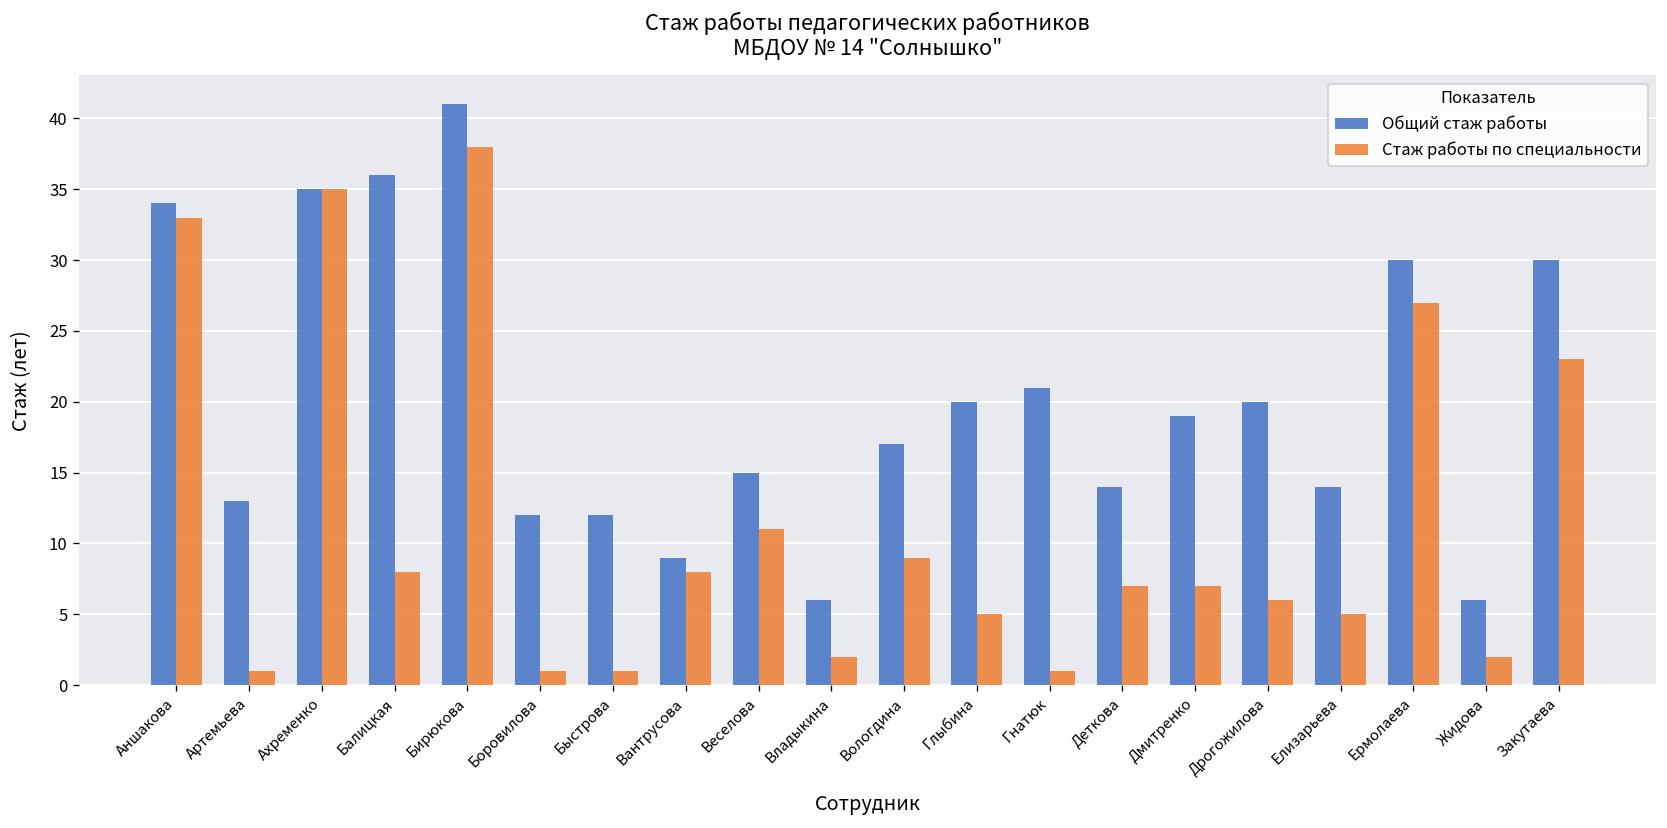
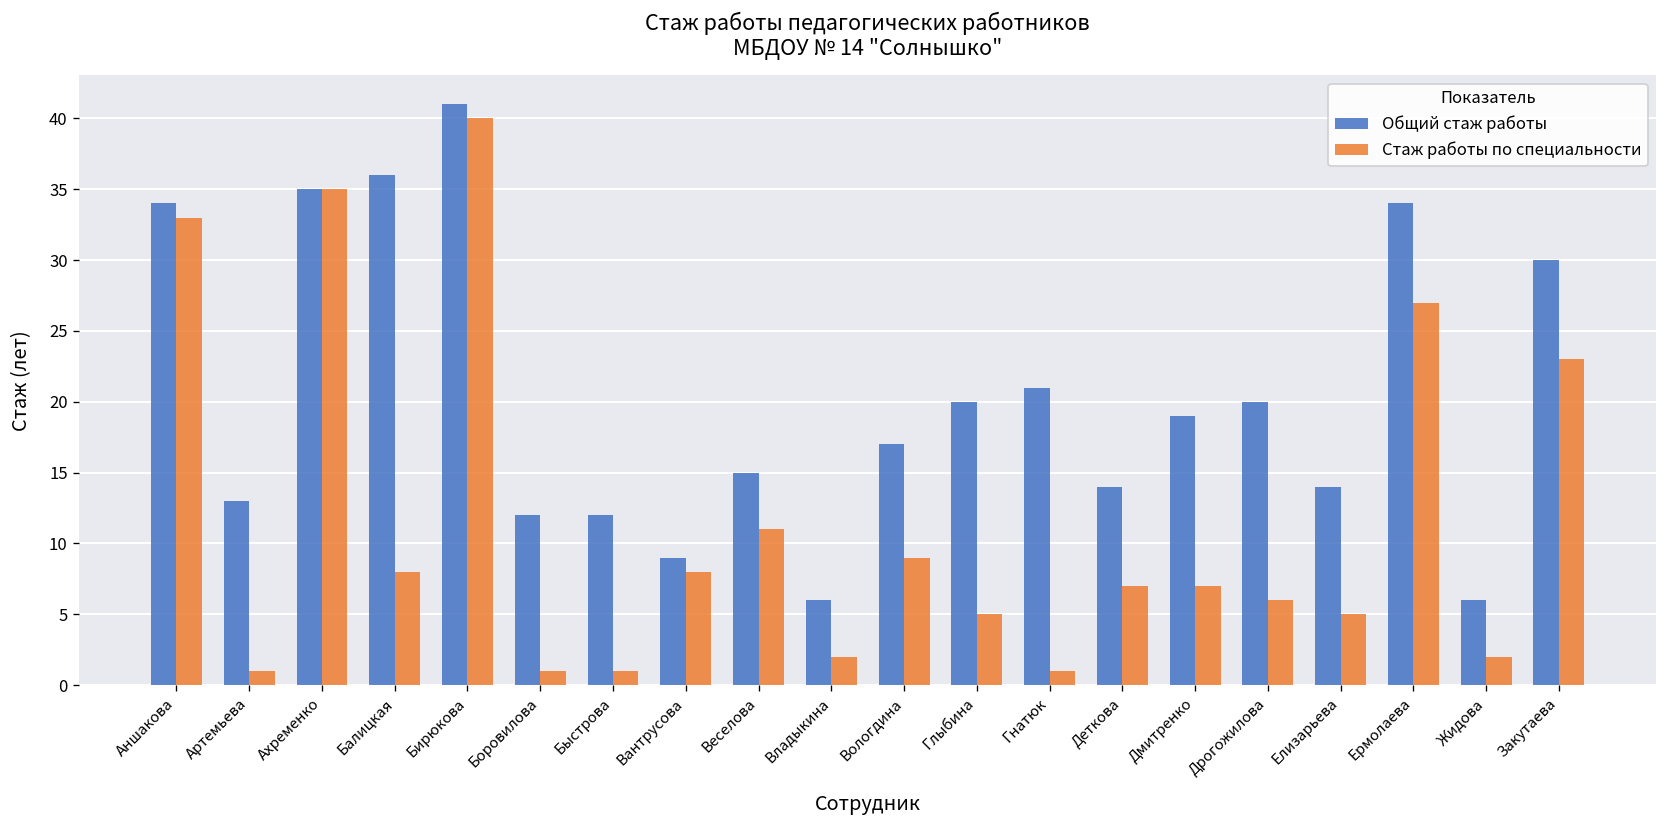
Стаж работы по специальности, Бирюкова: 38 -> 40
Общий стаж работы, Ермолаева: 30 -> 34
